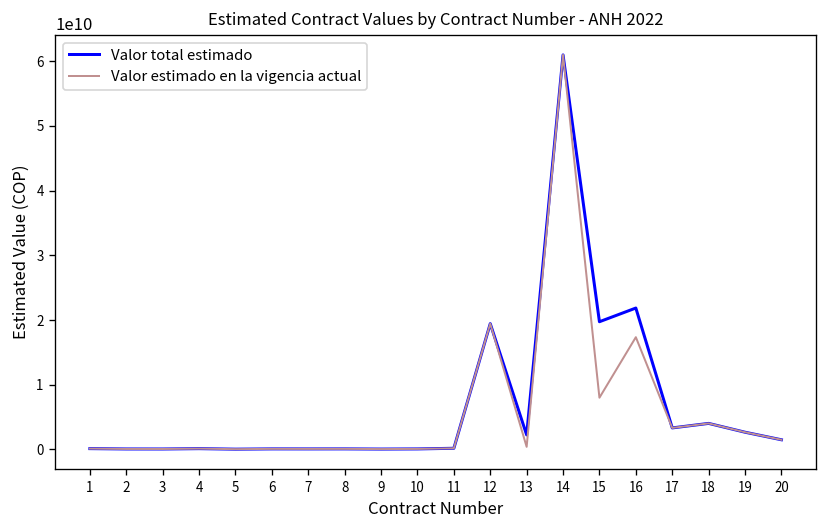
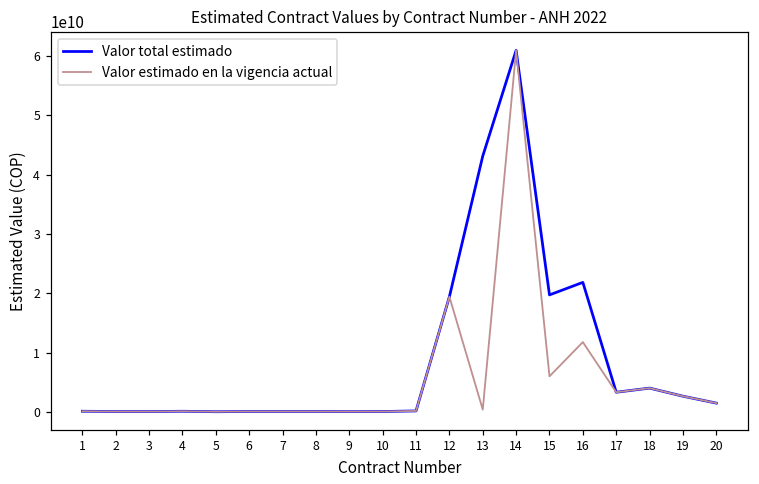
Valor total estimado, 13: 2000000000 -> 43000000000
Valor estimado en la vigencia actual, 15: 8000000000 -> 6000000000
Valor estimado en la vigencia actual, 16: 17000000000 -> 12000000000
